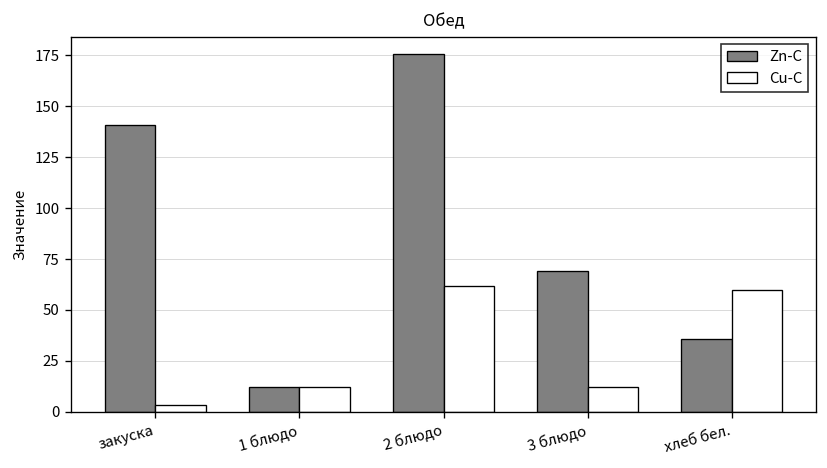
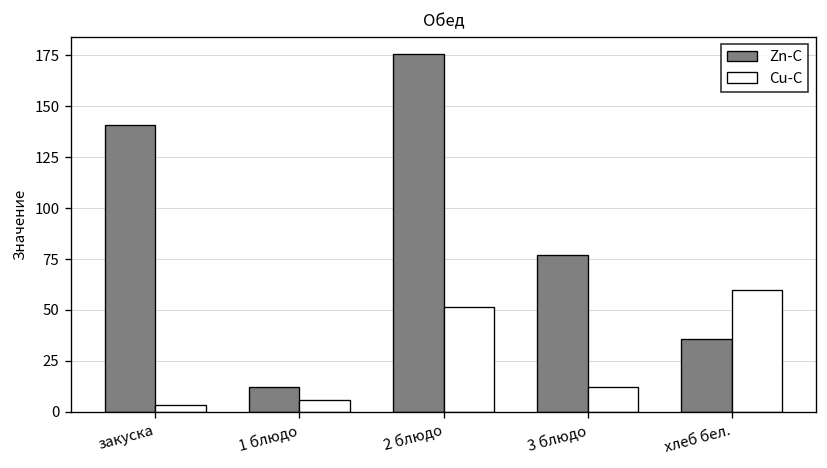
Cu-C, 1 блюдо: 12 -> 6
Cu-C, 2 блюдо: 62 -> 51
Zn-C, 3 блюдо: 69 -> 77
